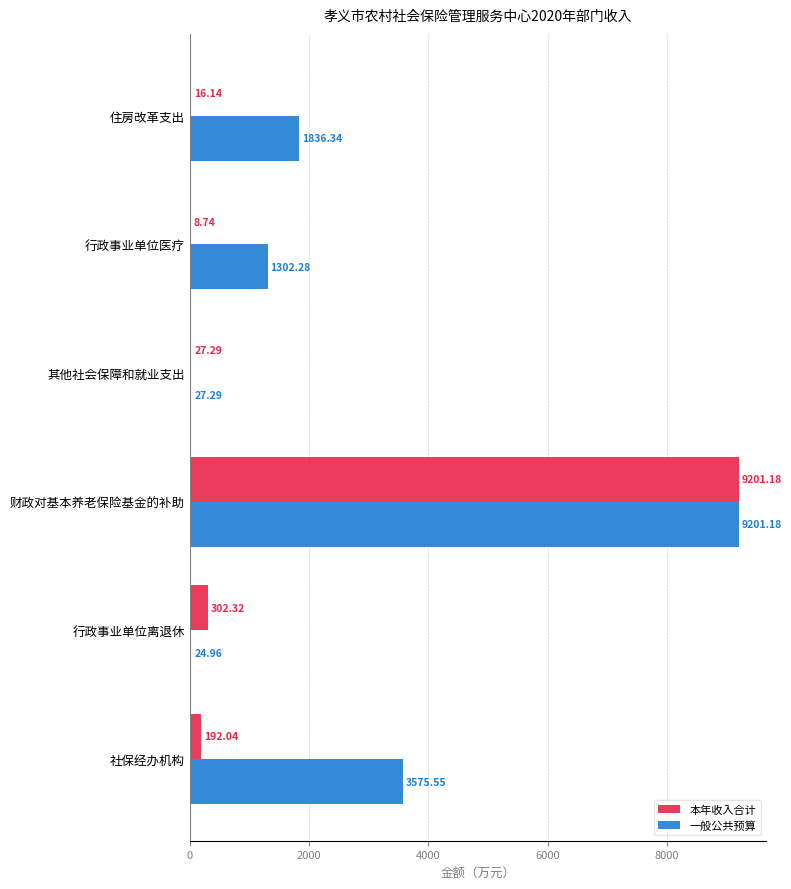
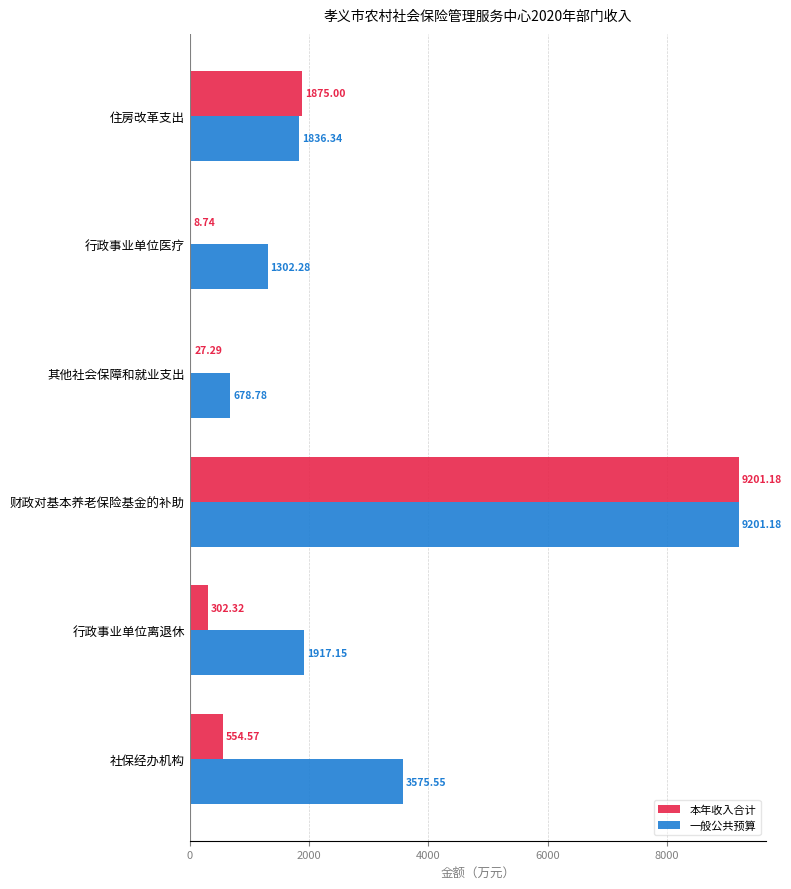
本年收入合计, 住房改革支出: 16.14 -> 1875.00
一般公共预算, 其他社会保障和就业支出: 27.29 -> 678.78
一般公共预算, 行政事业单位离退休: 24.96 -> 1917.15
本年收入合计, 社保经办机构: 192.04 -> 554.57
